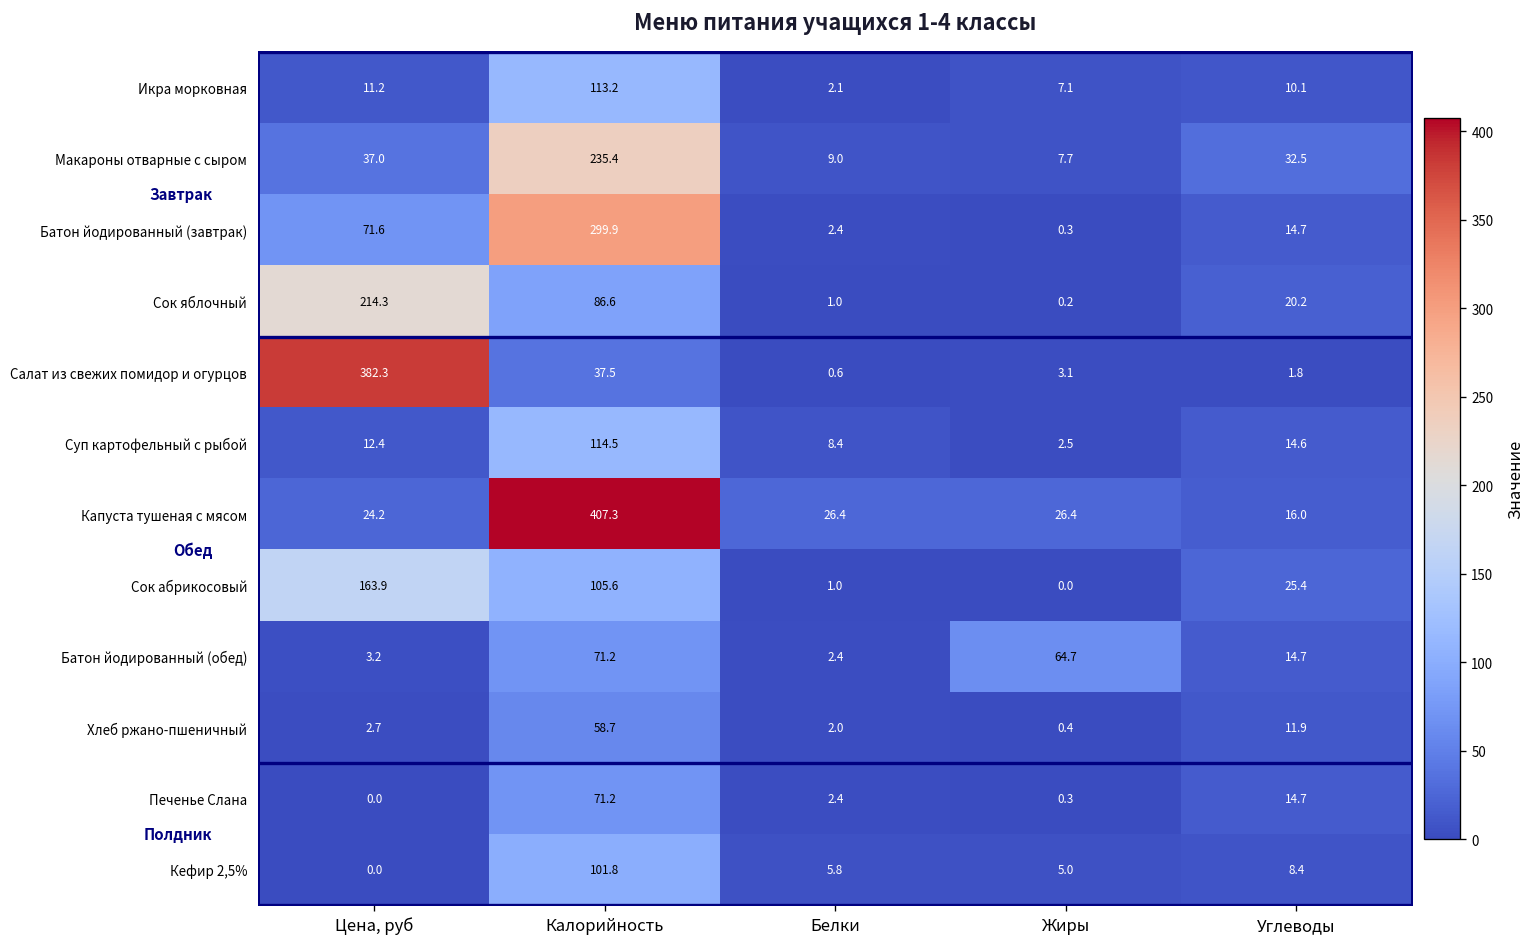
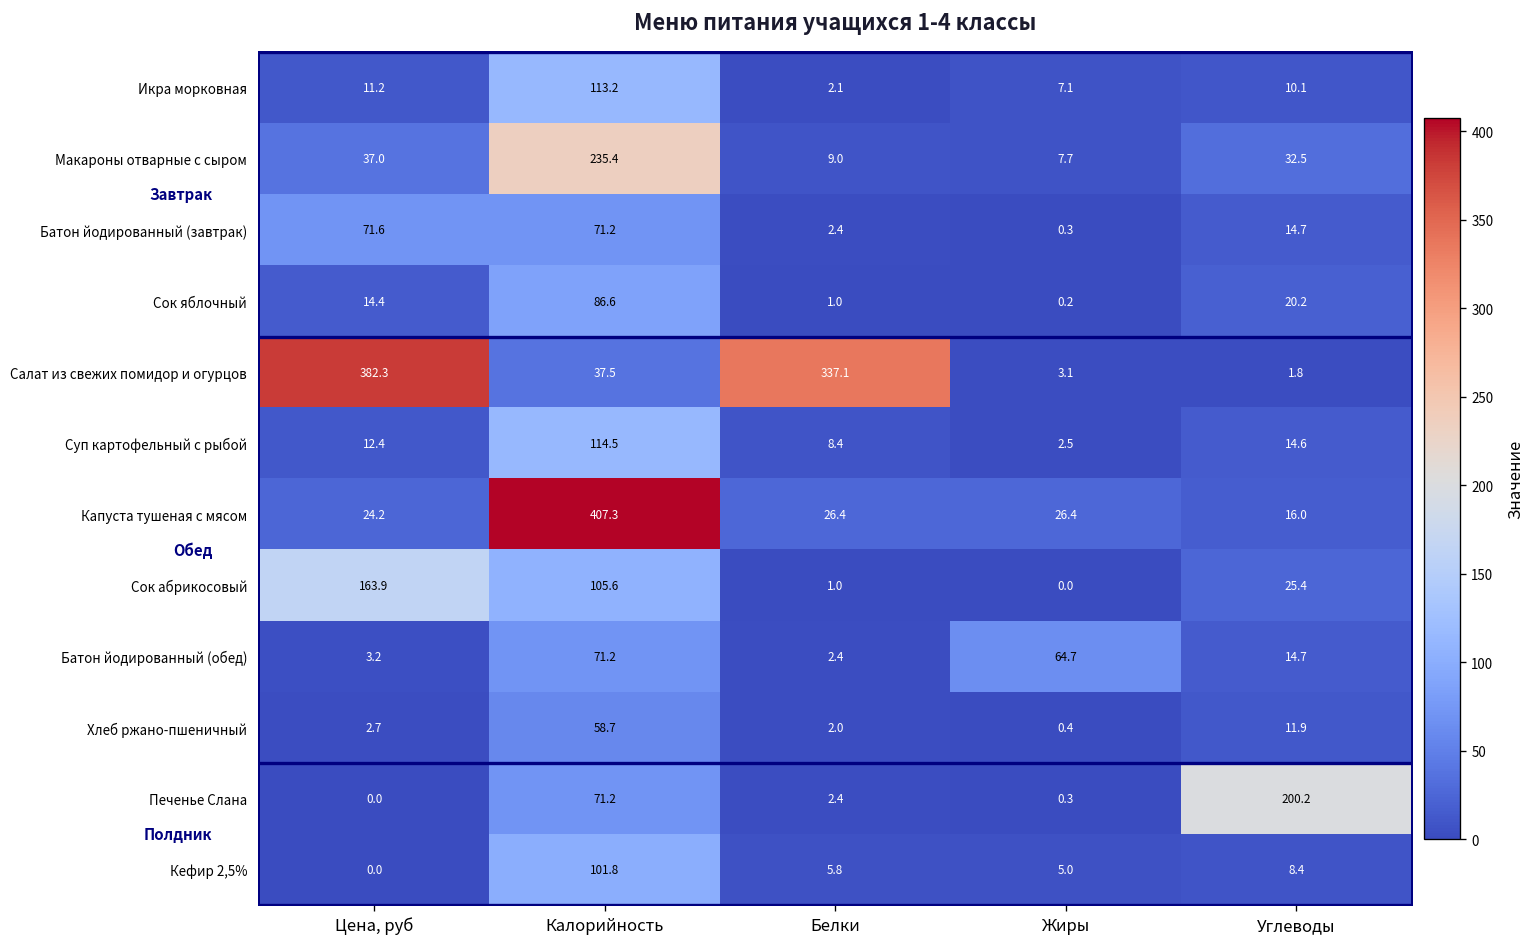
Батон йодированный (завтрак), Калорийность: 299.9 -> 71.2
Сок яблочный, Цена, руб: 214.3 -> 14.4
Салат из свежих помидор и огурцов, Белки: 0.6 -> 337.1
Печенье Слана, Углеводы: 14.7 -> 200.2
